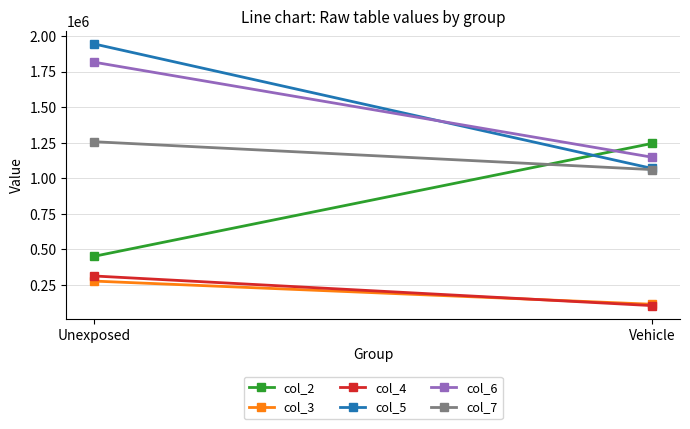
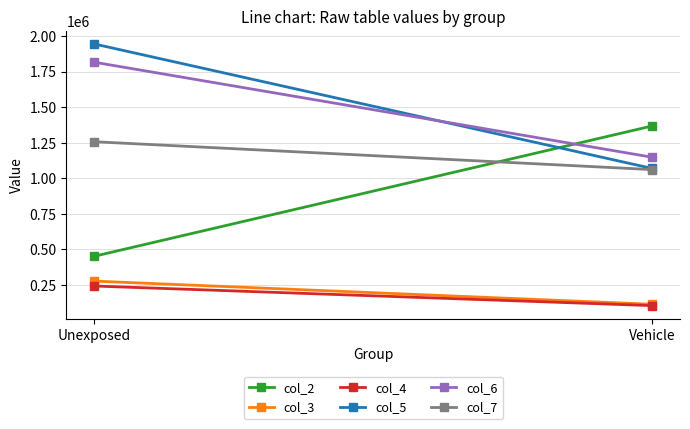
col_4, Unexposed: 310000 -> 240000
col_2, Vehicle: 1250000 -> 1370000
